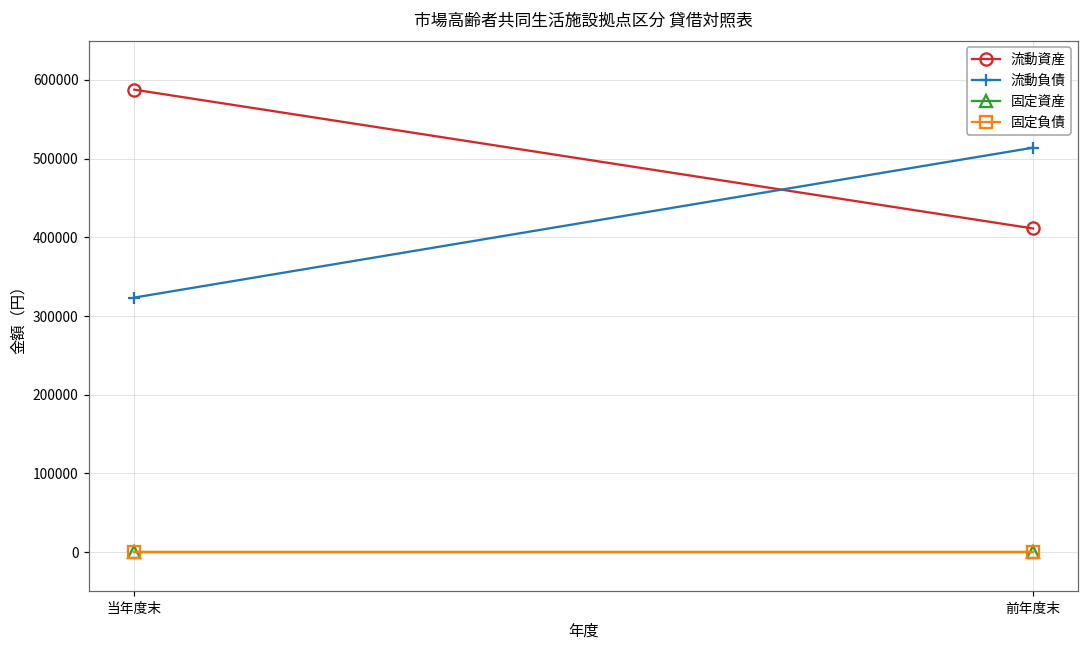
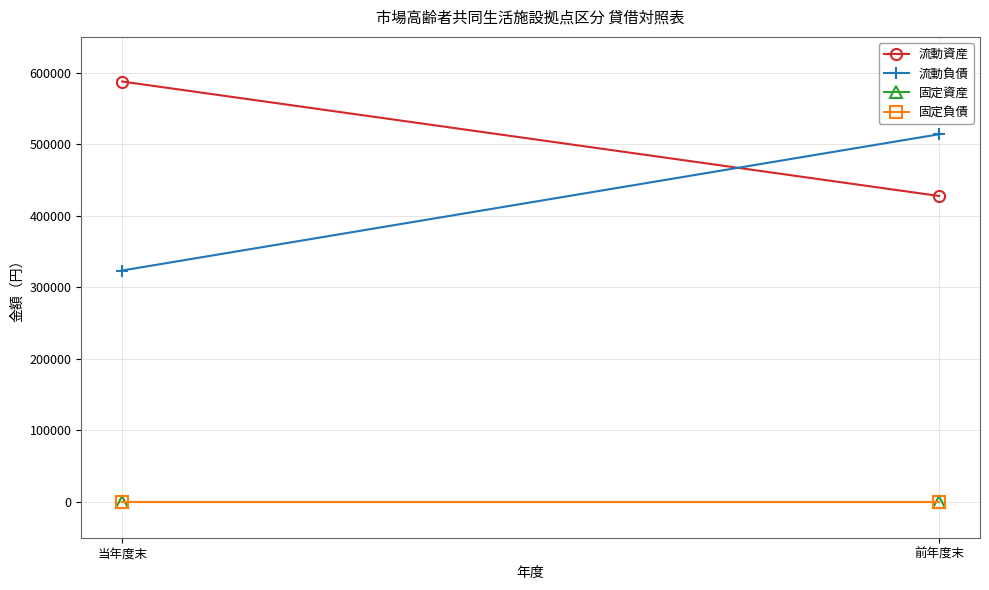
流動資産, 前年度末: 410000 -> 430000
